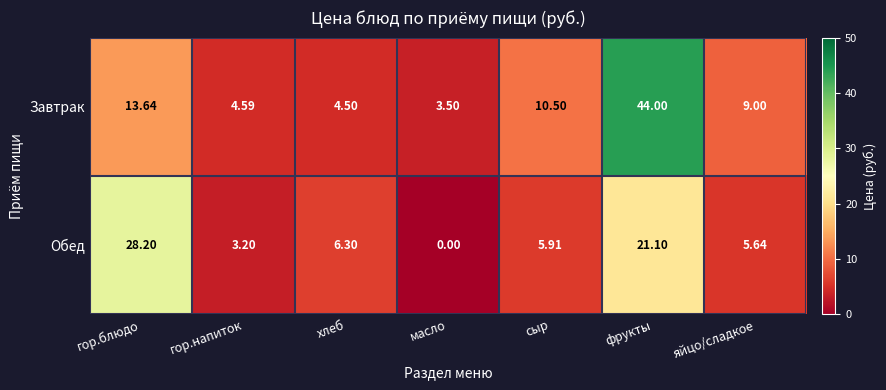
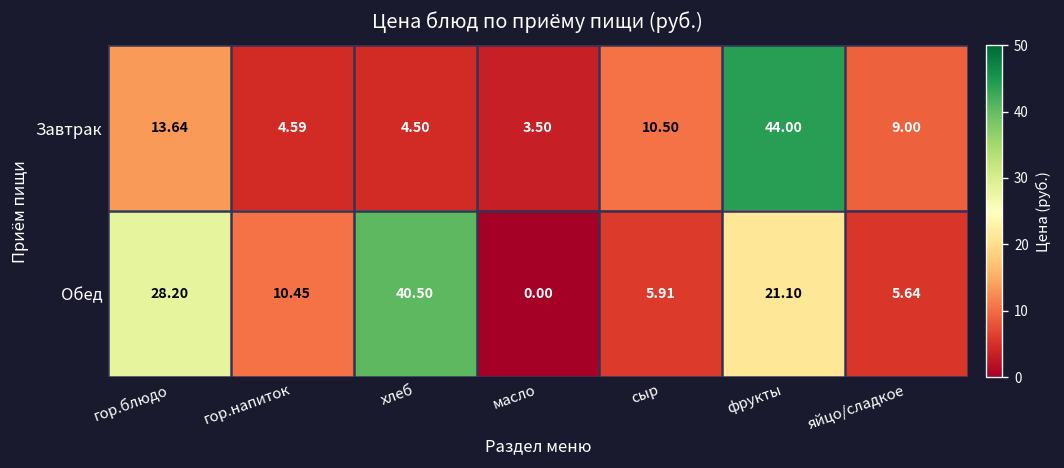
Обед, гор.напиток: 3.20 -> 10.45
Обед, хлеб: 6.30 -> 40.50
